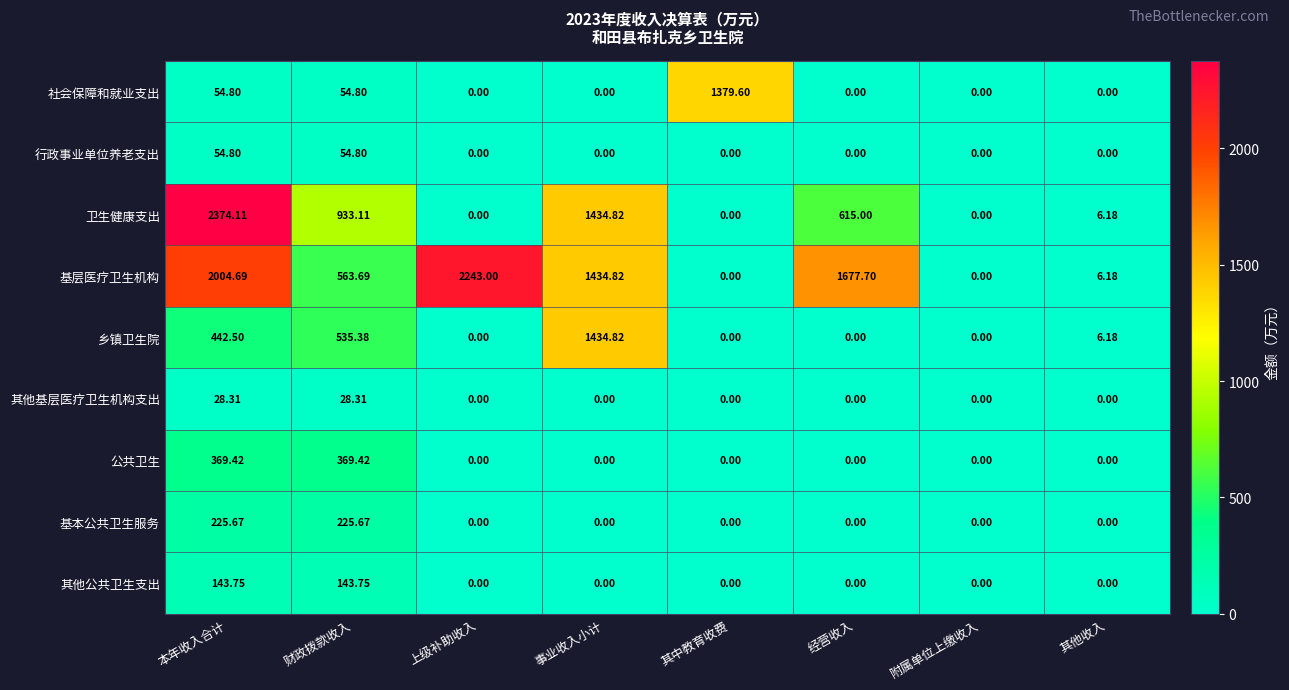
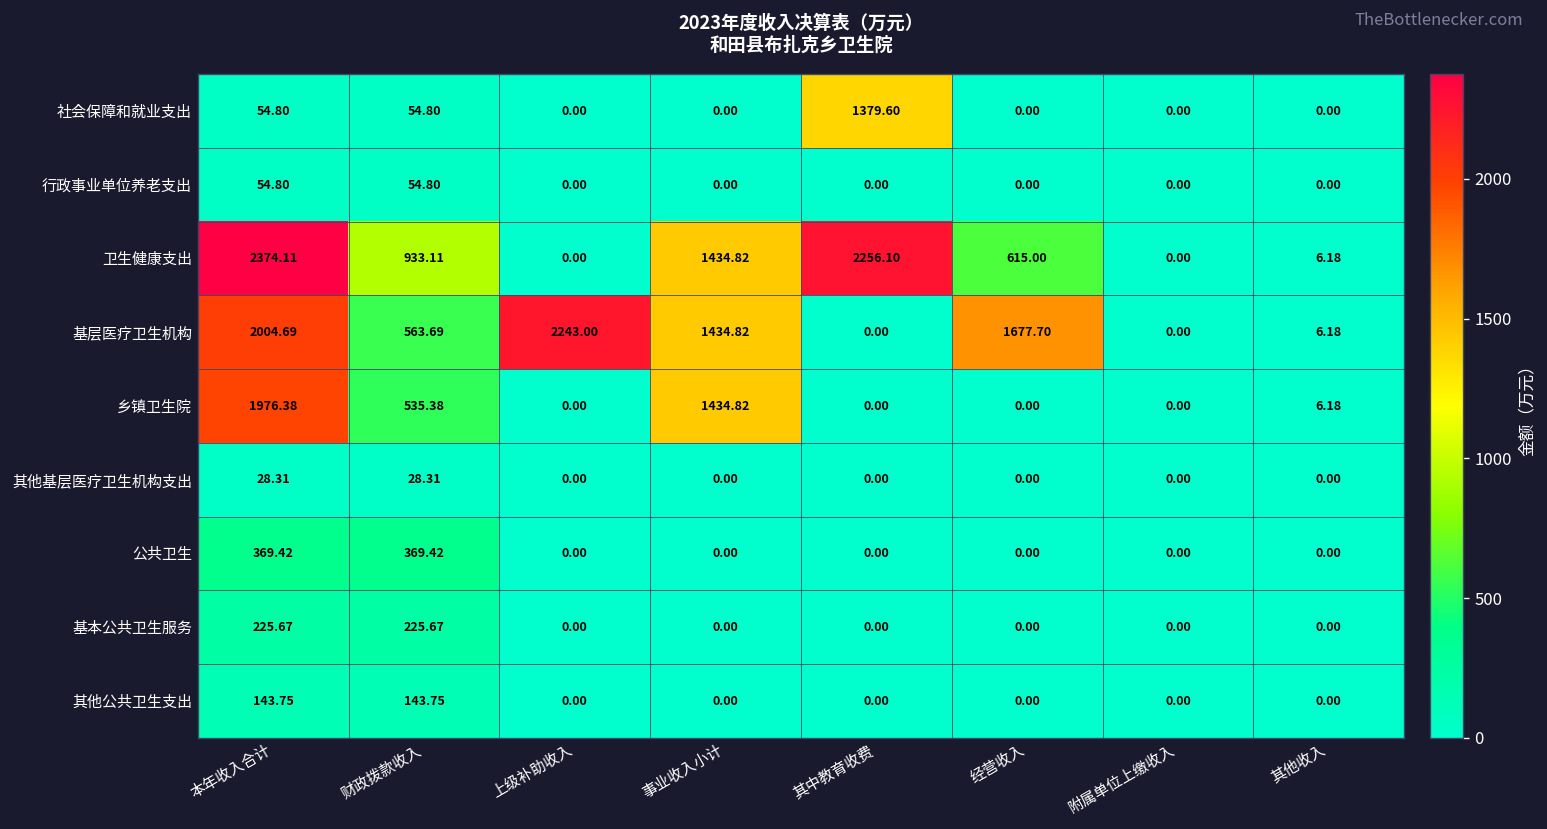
卫生健康支出, 其中教育收费: 0.00 -> 2256.10
乡镇卫生院, 本年收入合计: 442.50 -> 1976.38
